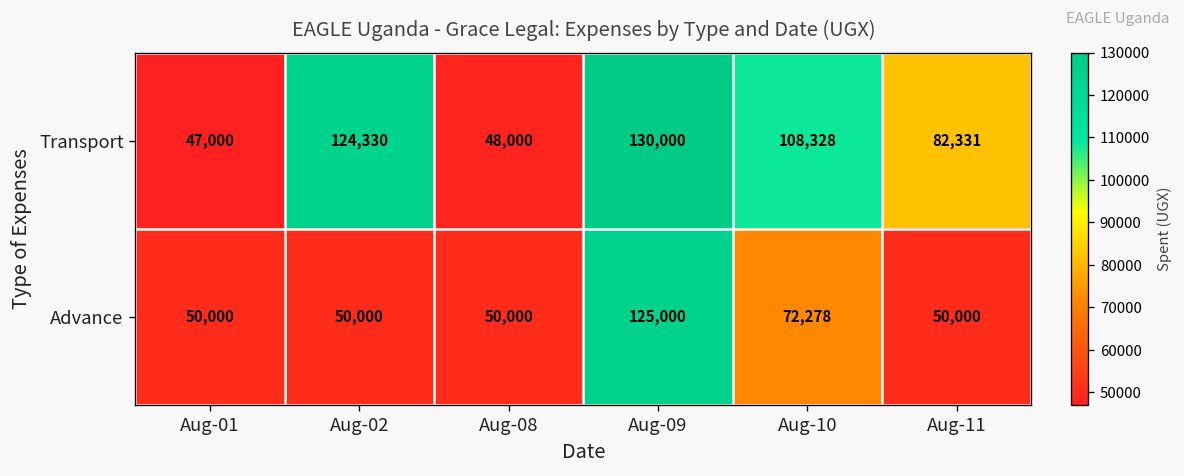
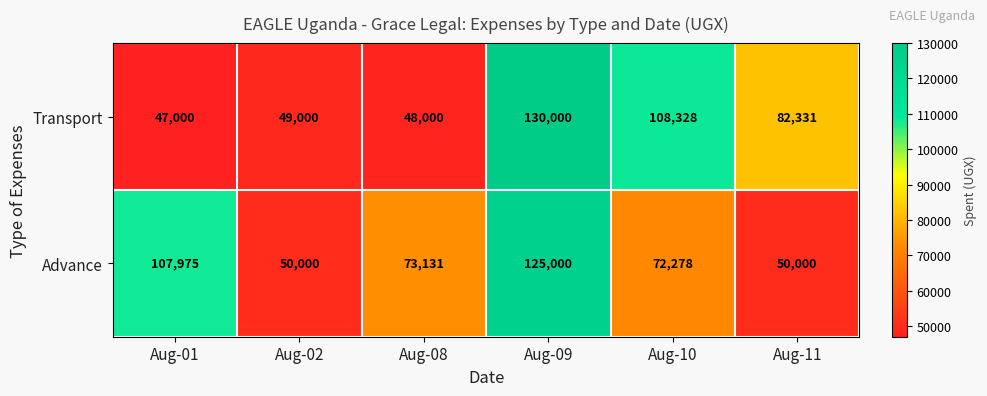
Transport, Aug-02: 124,330 -> 49,000
Advance, Aug-01: 50,000 -> 107,975
Advance, Aug-08: 50,000 -> 73,131
